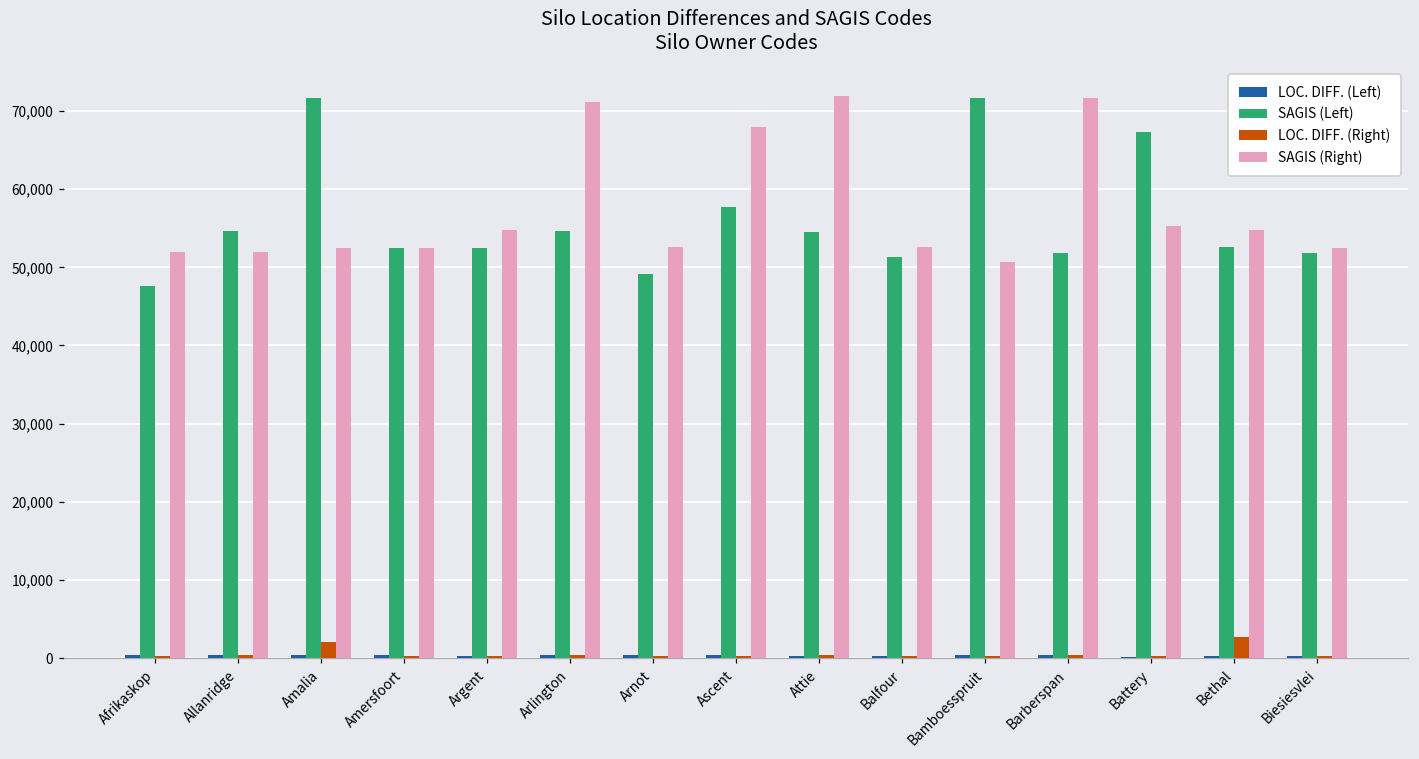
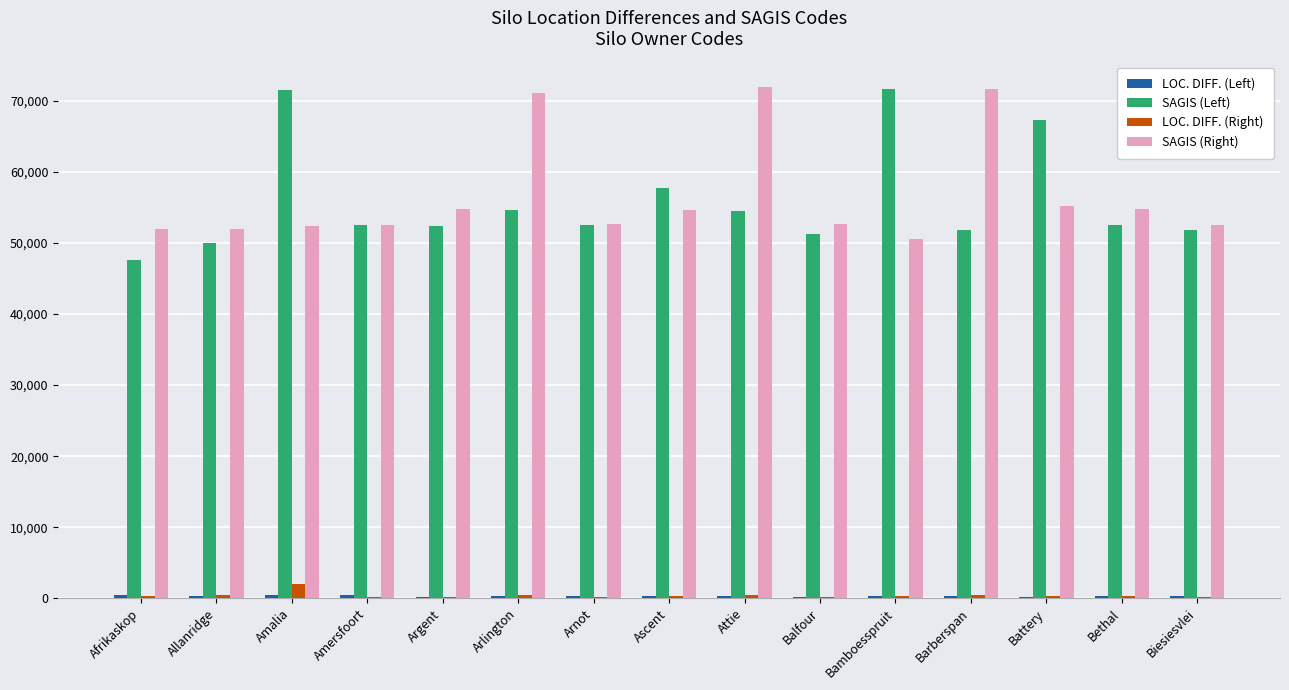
SAGIS (Left), Allanridge: 55,000 -> 50,000
SAGIS (Left), Arnot: 49,000 -> 53,000
SAGIS (Right), Ascent: 68,000 -> 55,000
LOC. DIFF. (Right), Bethal: 3,000 -> 0
